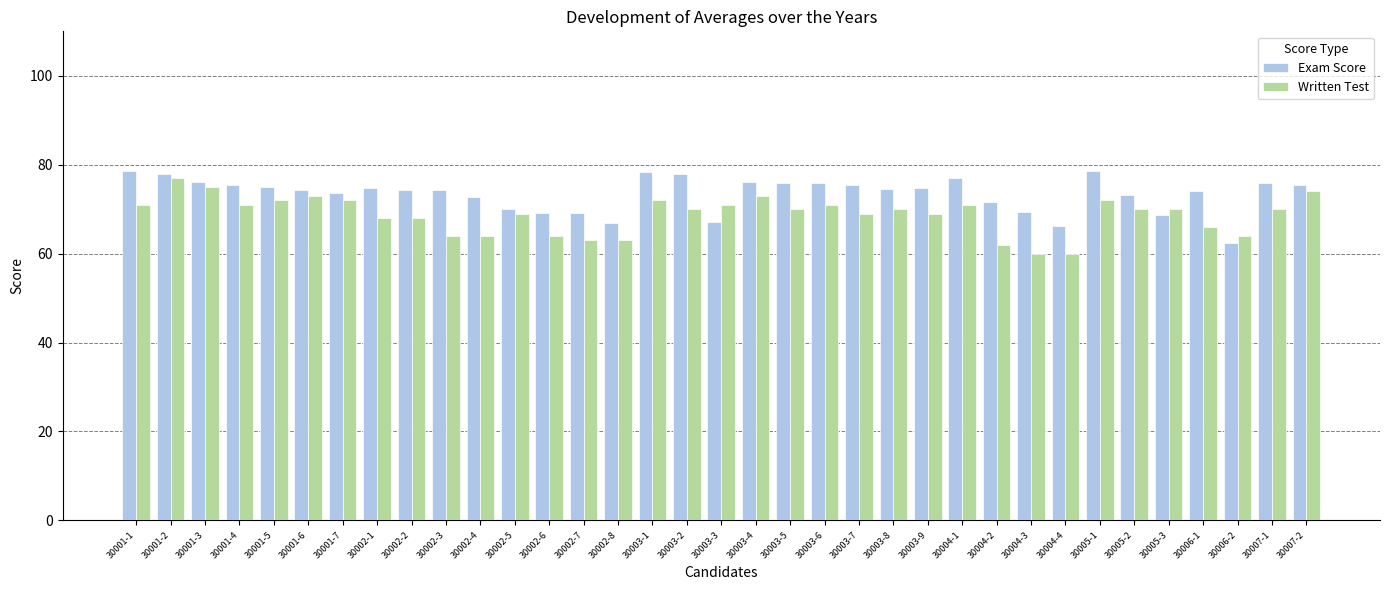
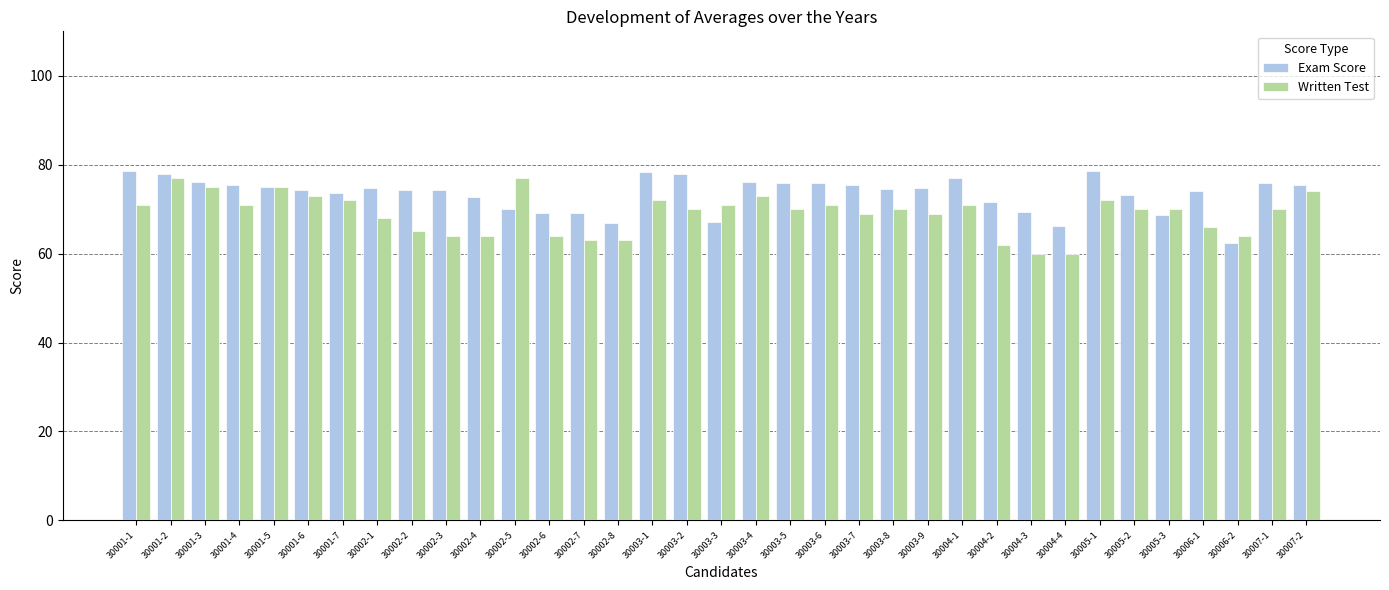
Written Test, 30001-5: 72 -> 75
Written Test, 30002-2: 68 -> 65
Written Test, 30002-5: 69 -> 77
